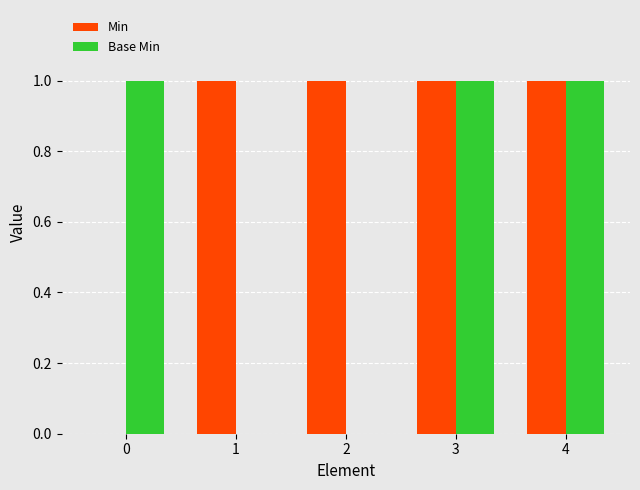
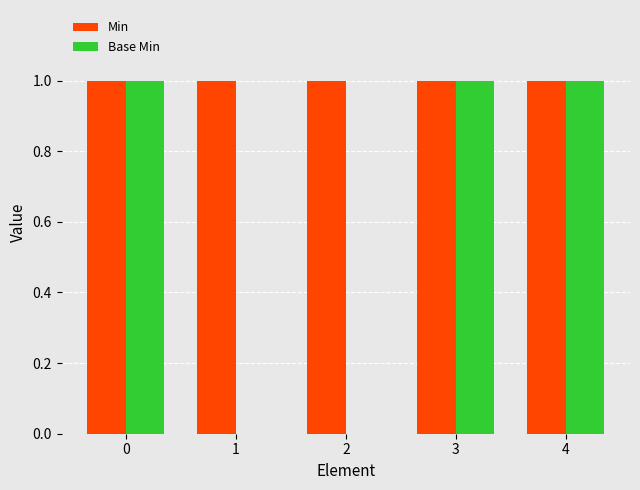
Min, 0: 0 -> 1
